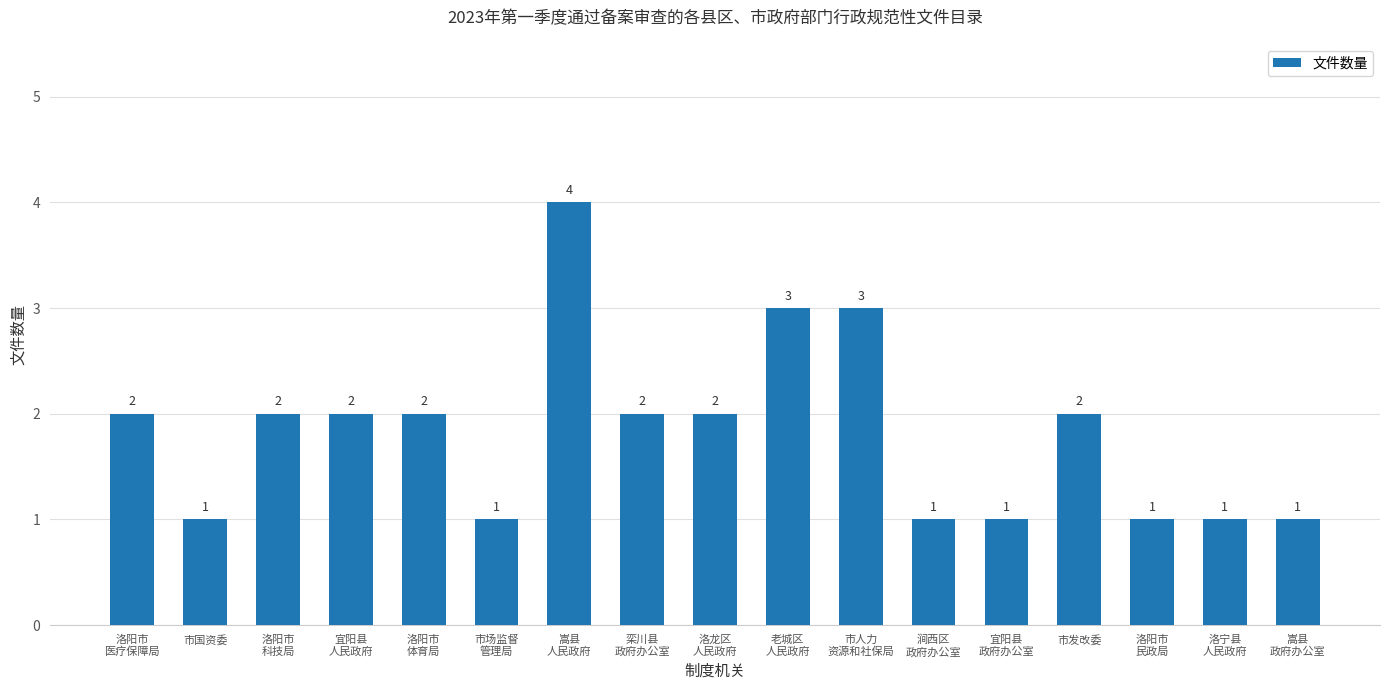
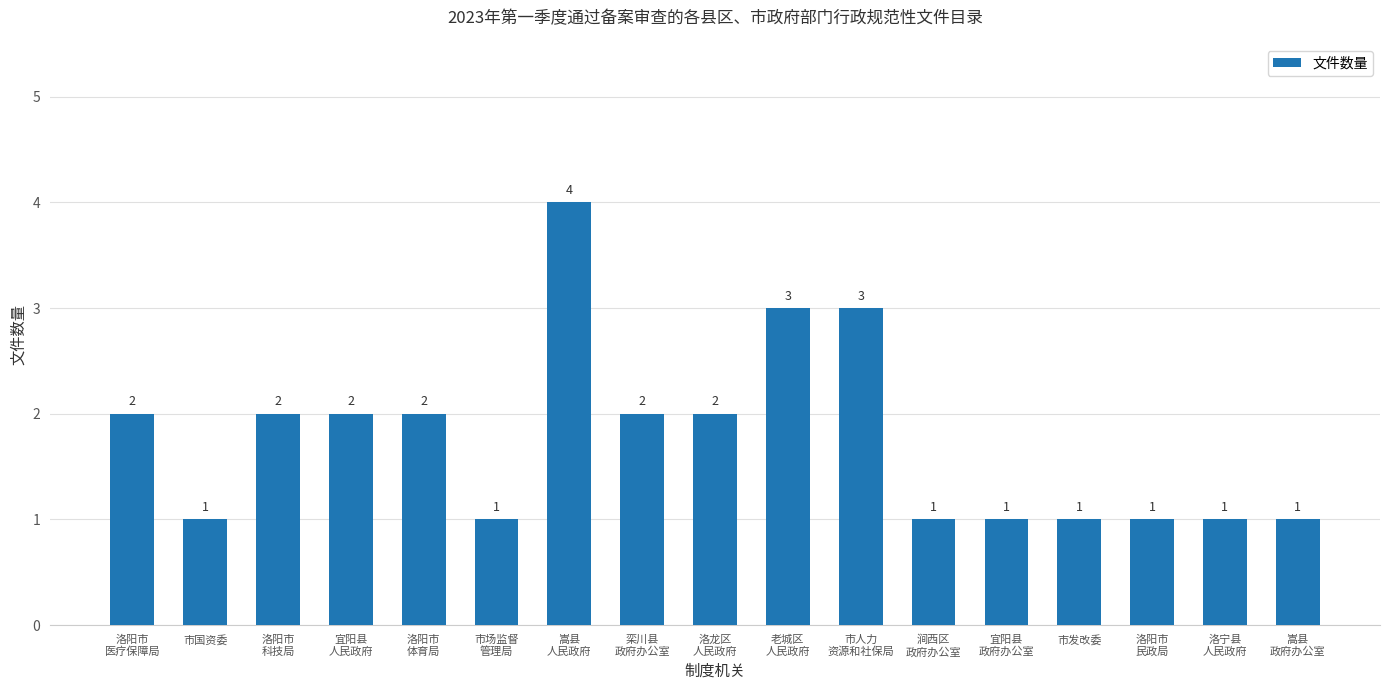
市发改委: 2 -> 1
